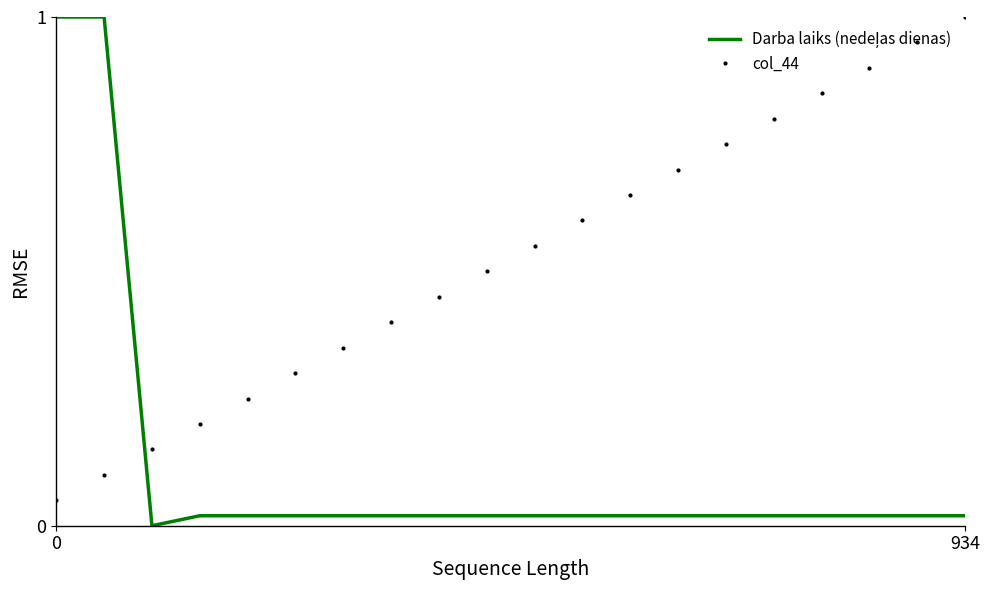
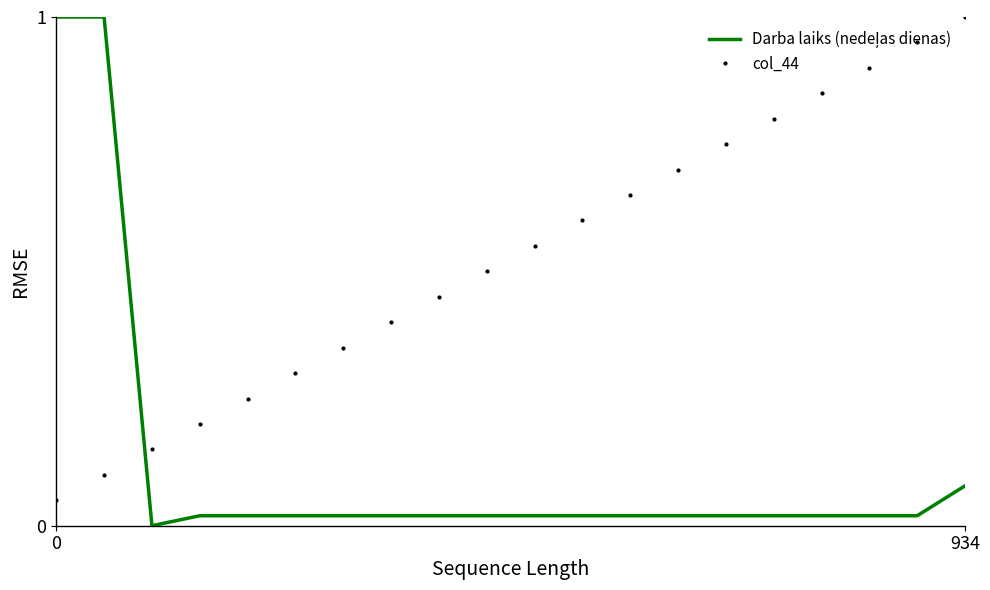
Darba laiks (nedeļas dienas), 934: 0.02 -> 0.08
